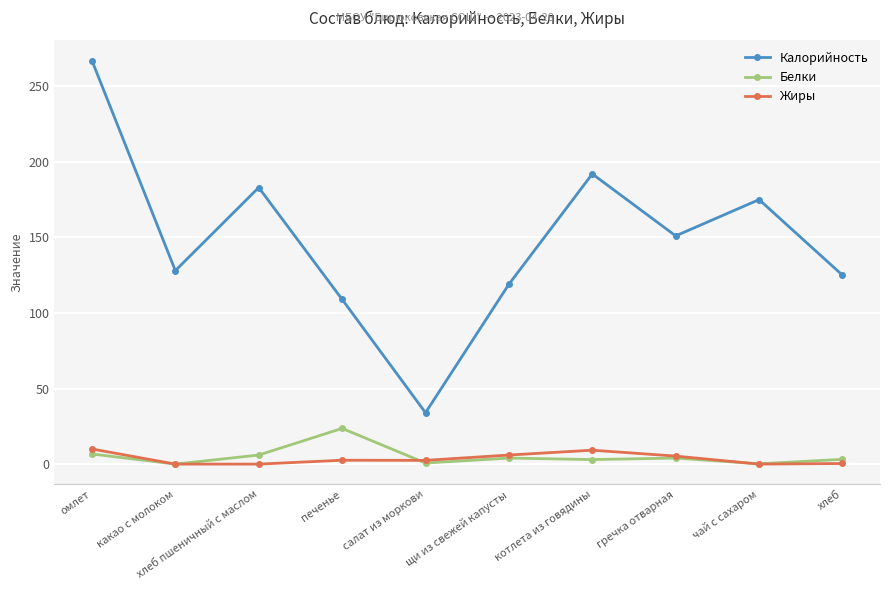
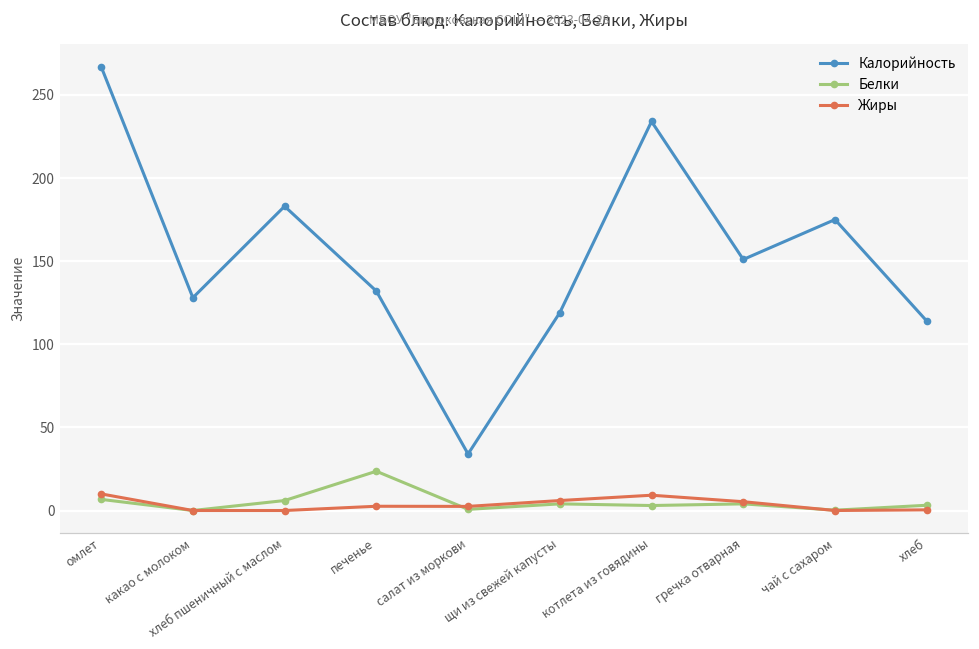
Калорийность, печенье: 109 -> 132
Калорийность, котлета из говядины: 192 -> 234
Калорийность, хлеб: 125 -> 114
